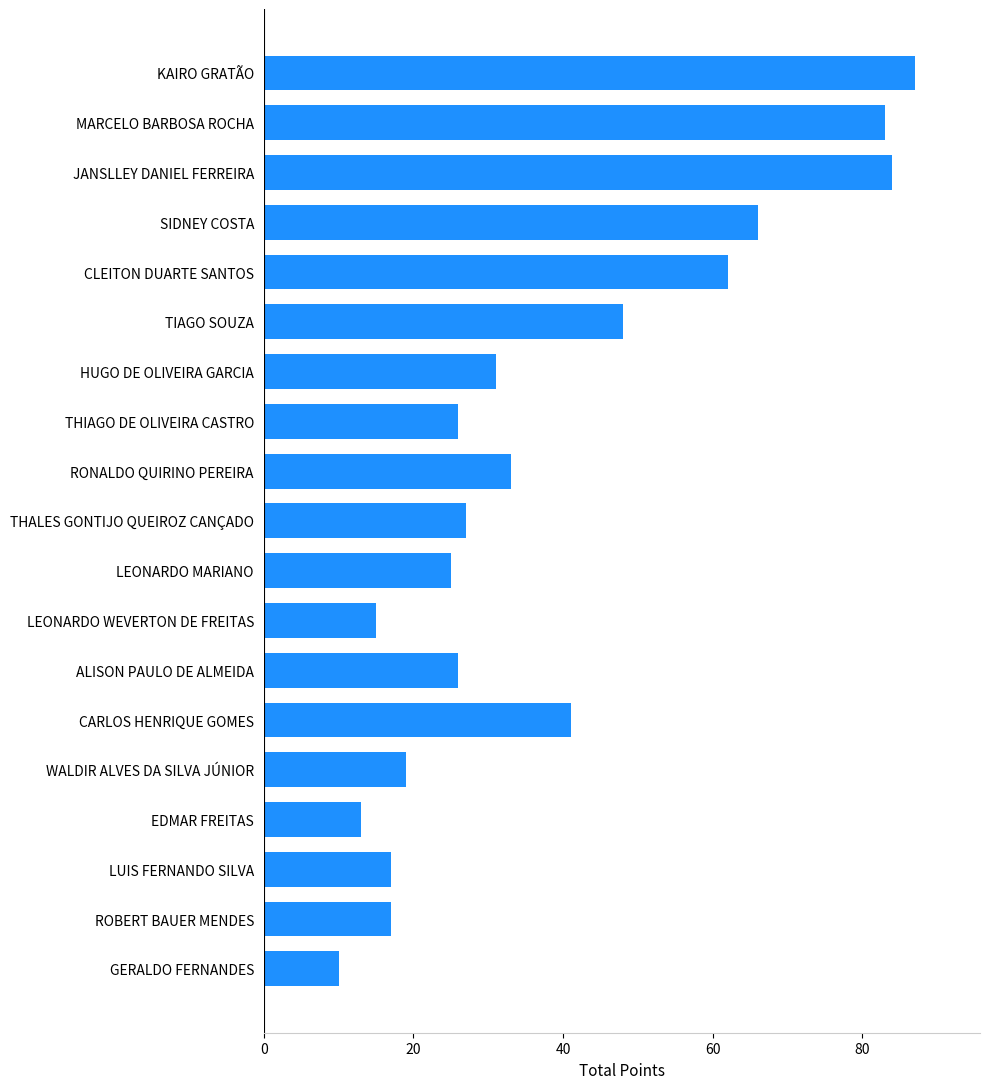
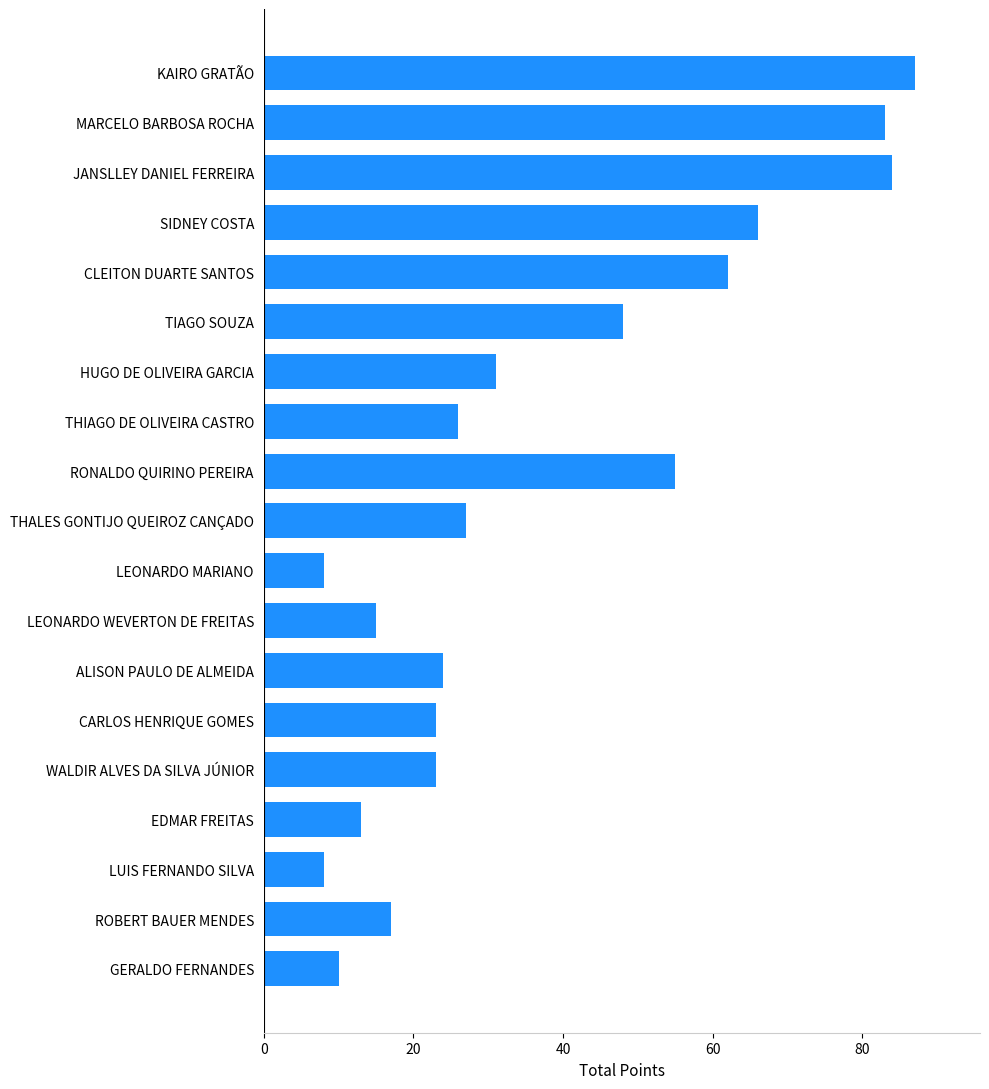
RONALDO QUIRINO PEREIRA: 33 -> 55
LEONARDO MARIANO: 25 -> 8
ALISON PAULO DE ALMEIDA: 26 -> 24
CARLOS HENRIQUE GOMES: 41 -> 23
WALDIR ALVES DA SILVA JÚNIOR: 19 -> 23
LUIS FERNANDO SILVA: 17 -> 8
